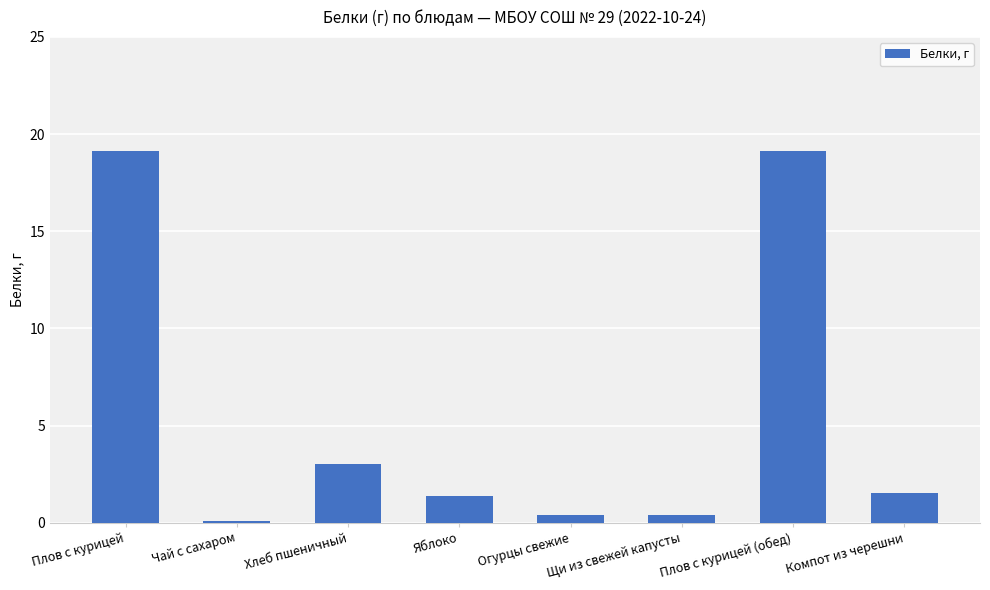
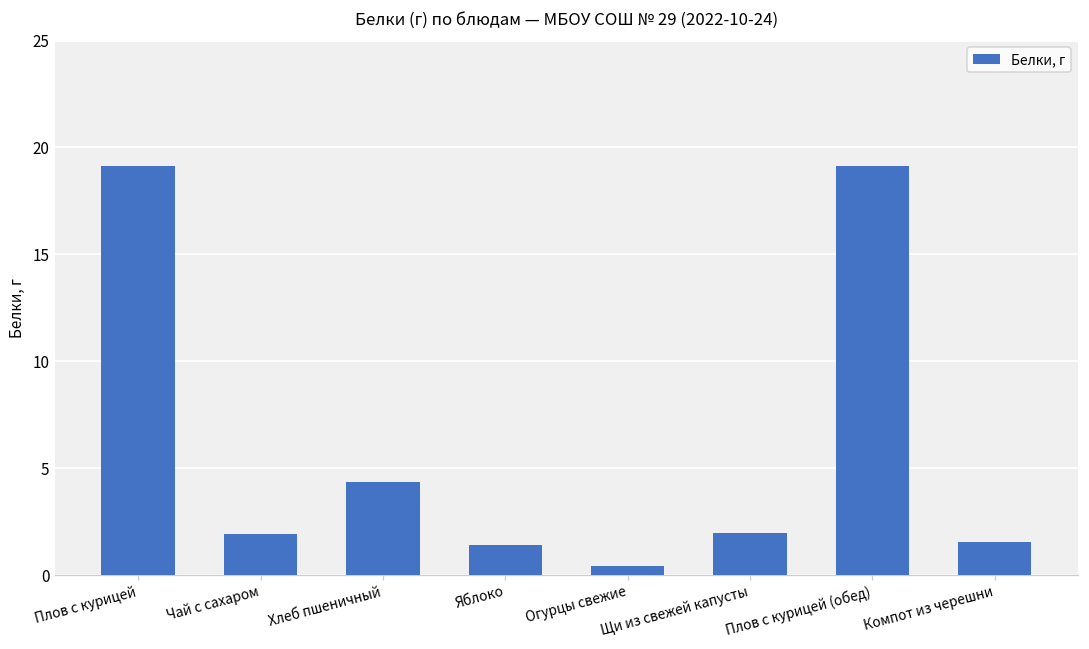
Чай с сахаром: 0.1 -> 1.9
Хлеб пшеничный: 3.0 -> 4.3
Щи из свежей капусты: 0.4 -> 2.0
